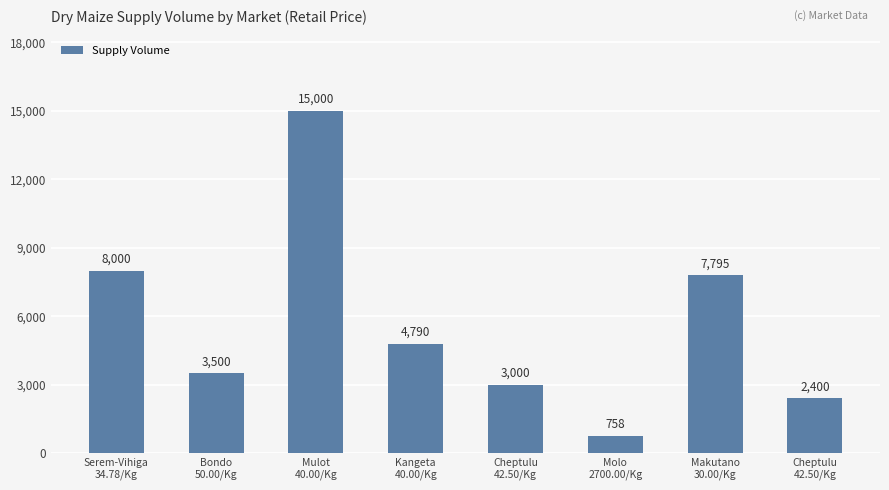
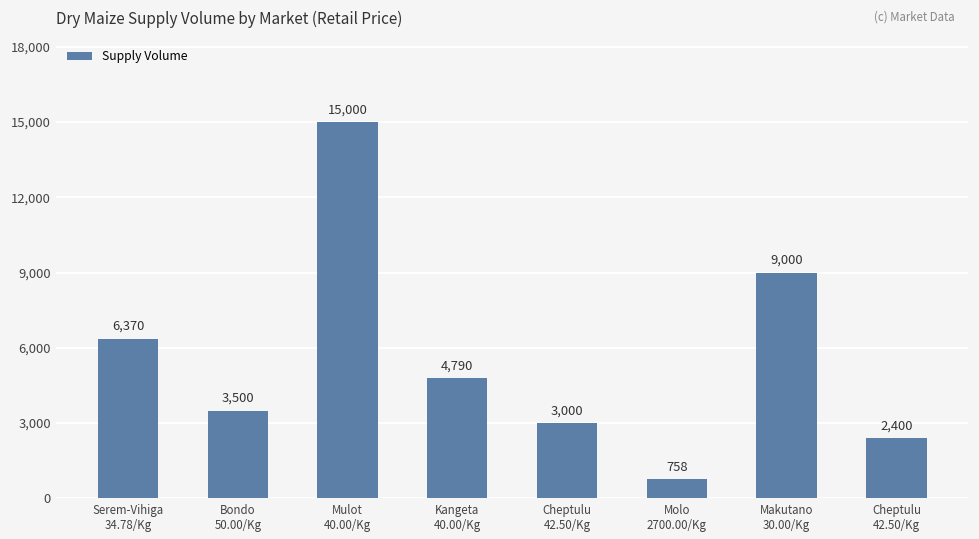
Serem-Vihiga 34.78/Kg: 8,000 -> 6,370
Makutano 30.00/Kg: 7,795 -> 9,000
